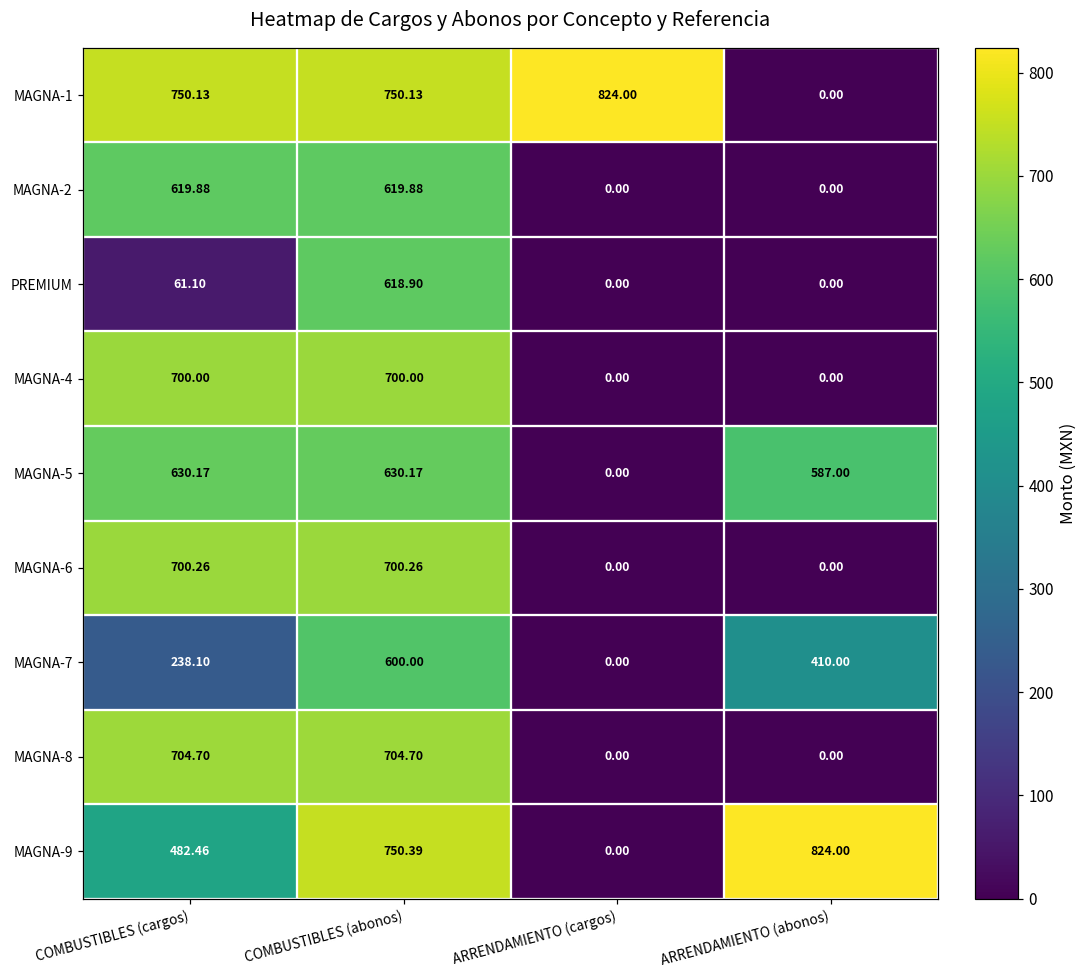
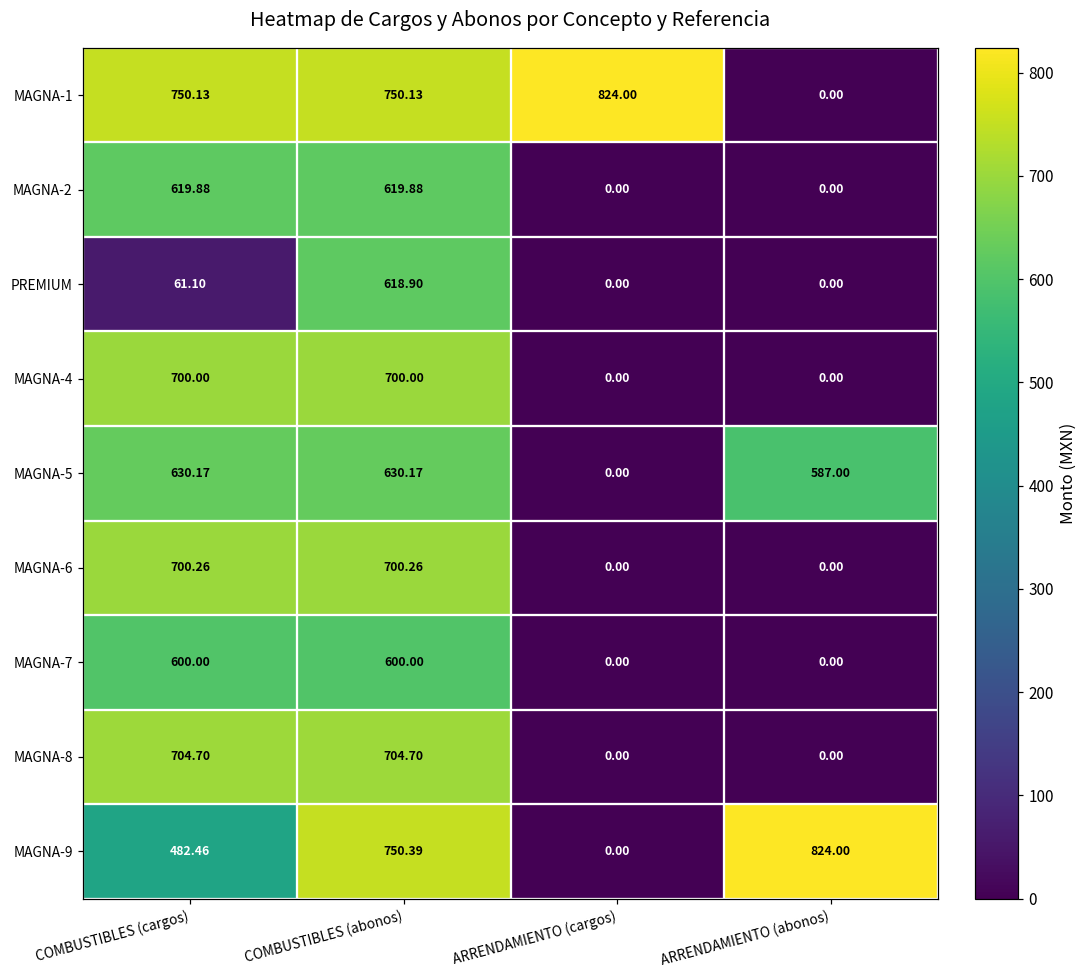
MAGNA-7, COMBUSTIBLES (cargos): 238.10 -> 600.00
MAGNA-7, ARRENDAMIENTO (abonos): 410.00 -> 0.00
